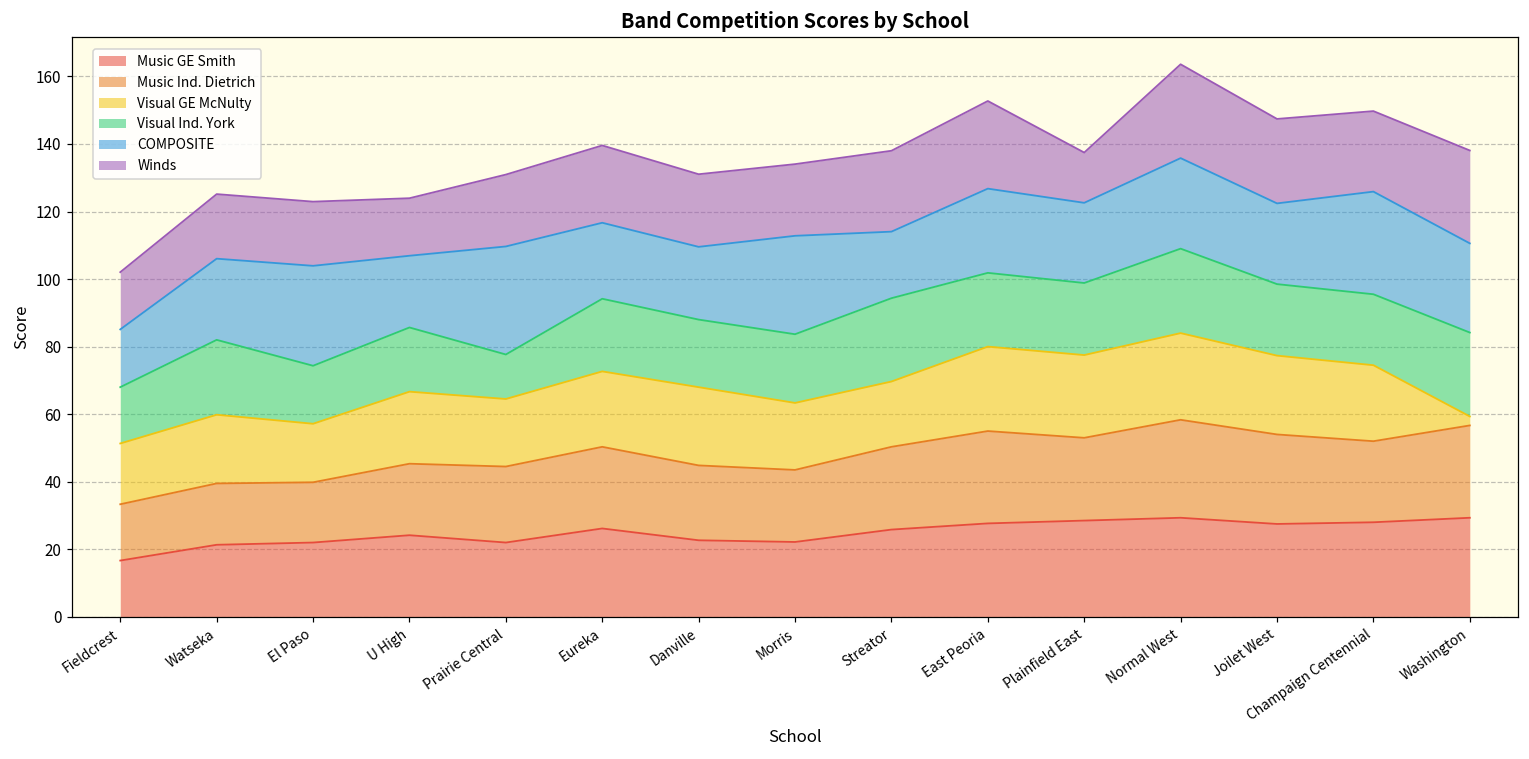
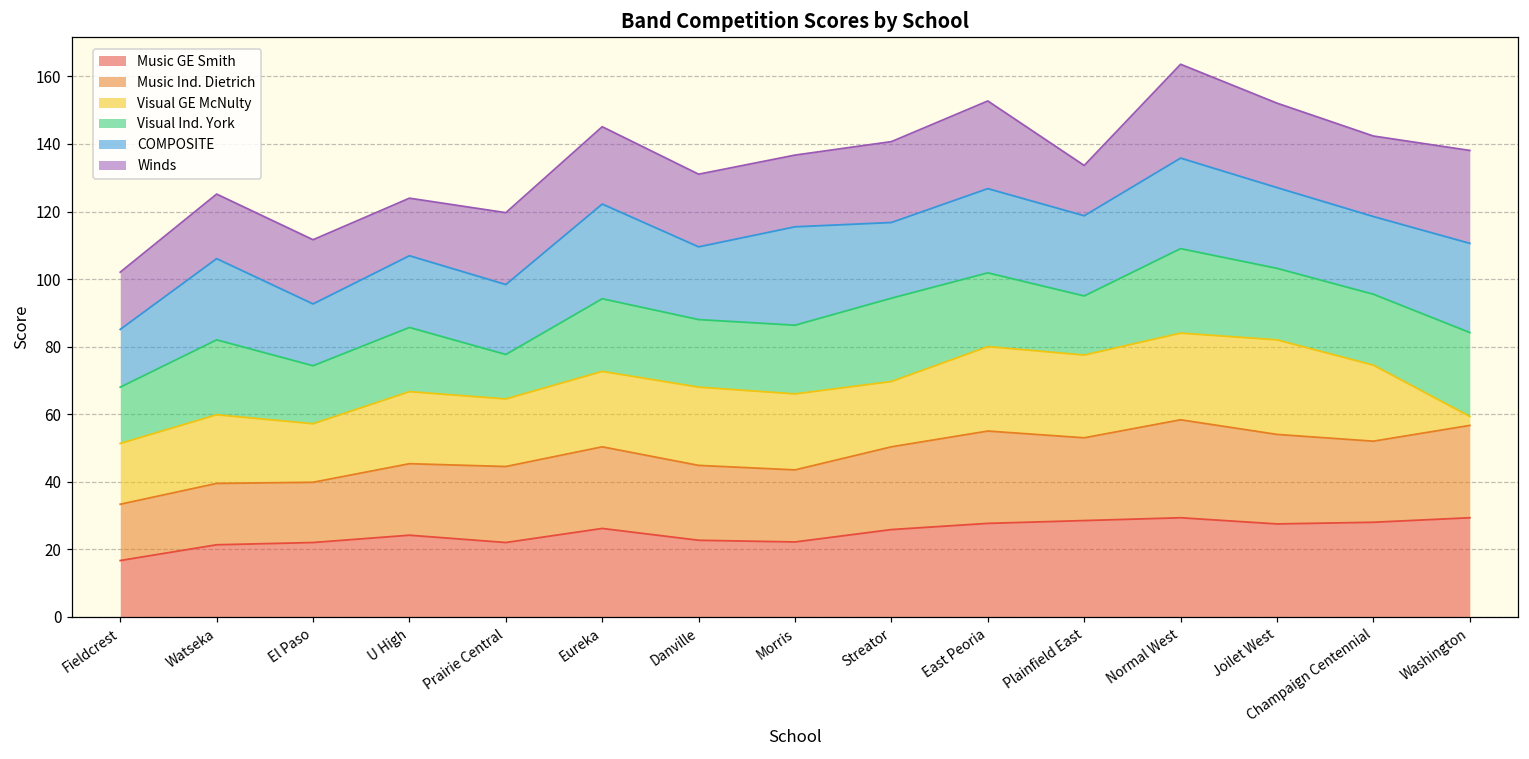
COMPOSITE, El Paso: 30 -> 18
COMPOSITE, Prairie Central: 32 -> 21
COMPOSITE, Eureka: 23 -> 28
Visual GE McNulty, Morris: 20 -> 23
COMPOSITE, Streator: 20 -> 22
Visual Ind. York, Plainfield East: 21 -> 18
Visual GE McNulty, Joilet West: 23 -> 28
COMPOSITE, Champaign Centennial: 30 -> 23
